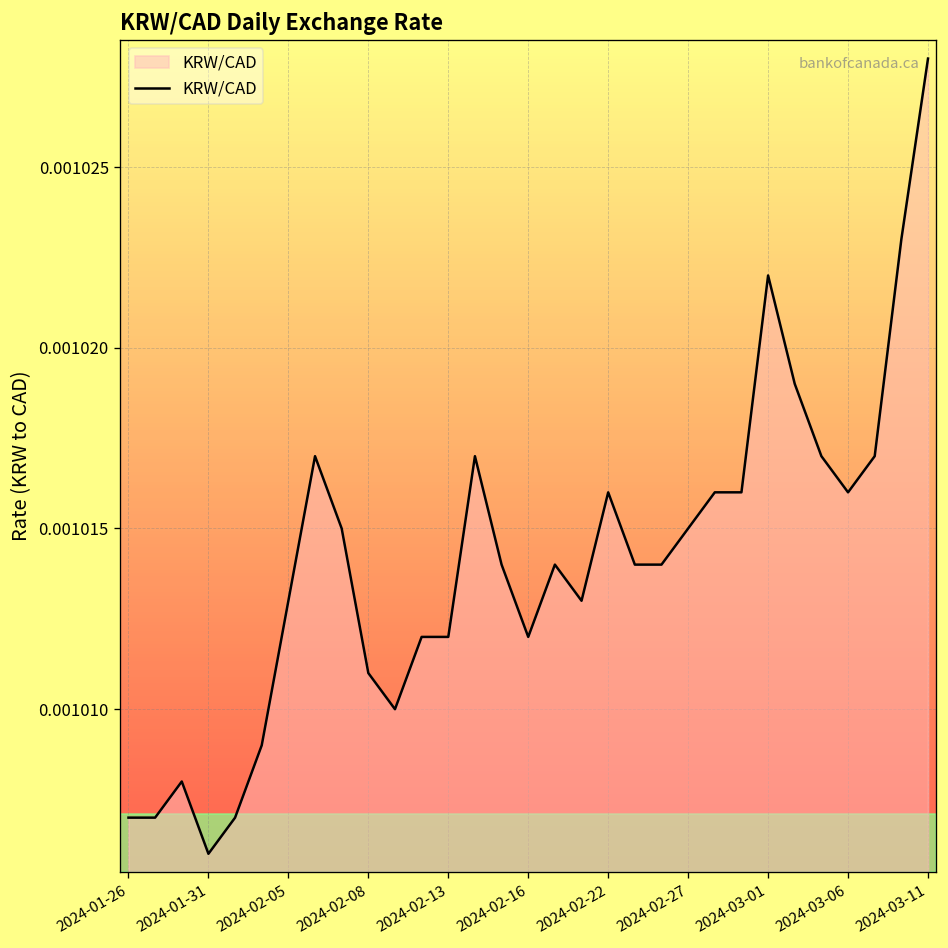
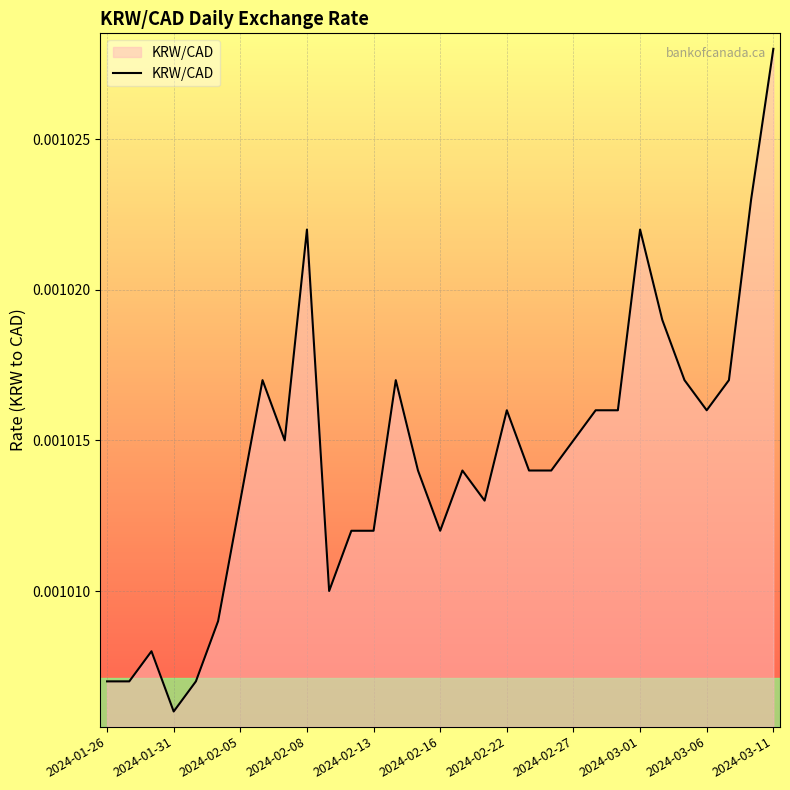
2024-02-08: 0.001011 -> 0.001022
